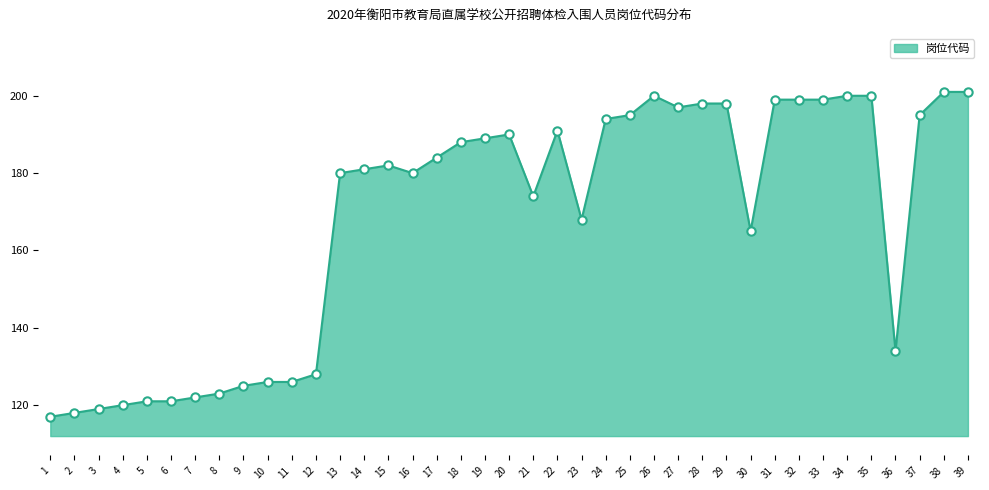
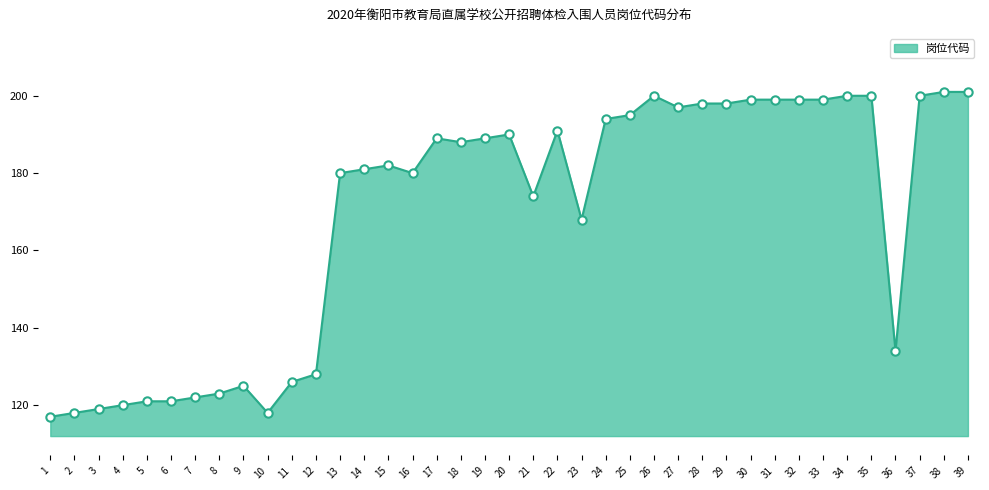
10: 126 -> 118
17: 184 -> 189
30: 165 -> 199
37: 195 -> 200
